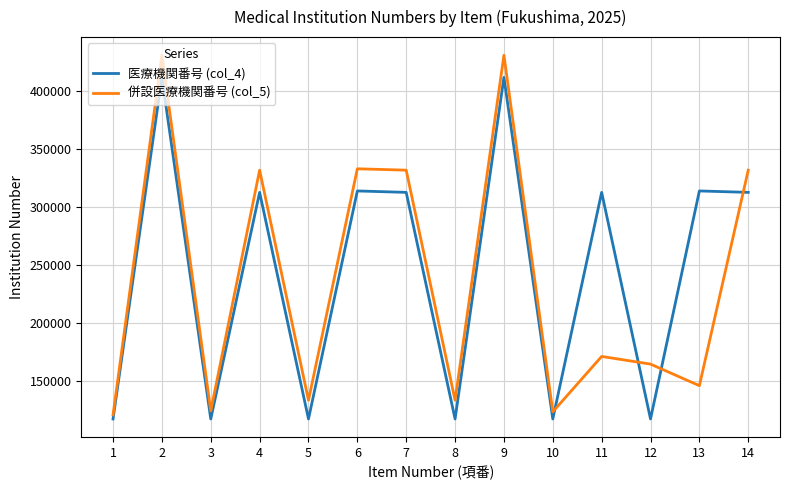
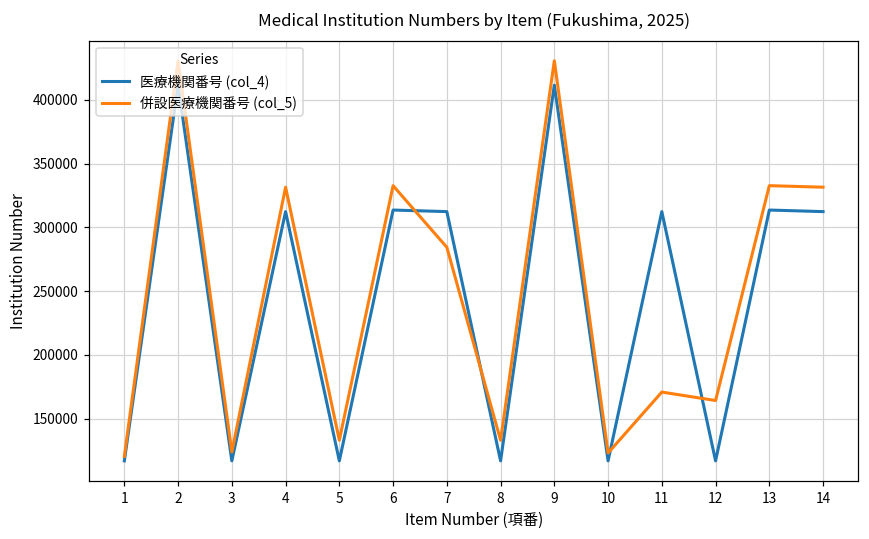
併設医療機関番号 (col_5), 7: 332000 -> 284000
併設医療機関番号 (col_5), 13: 146000 -> 333000
